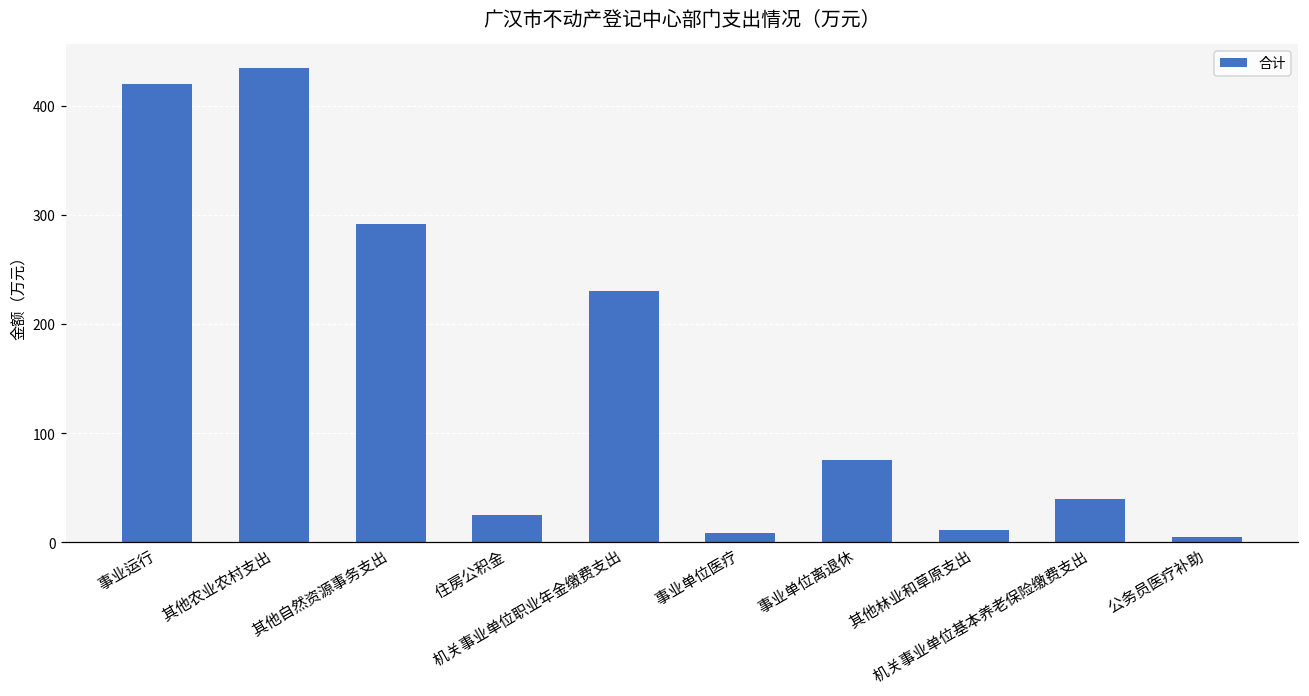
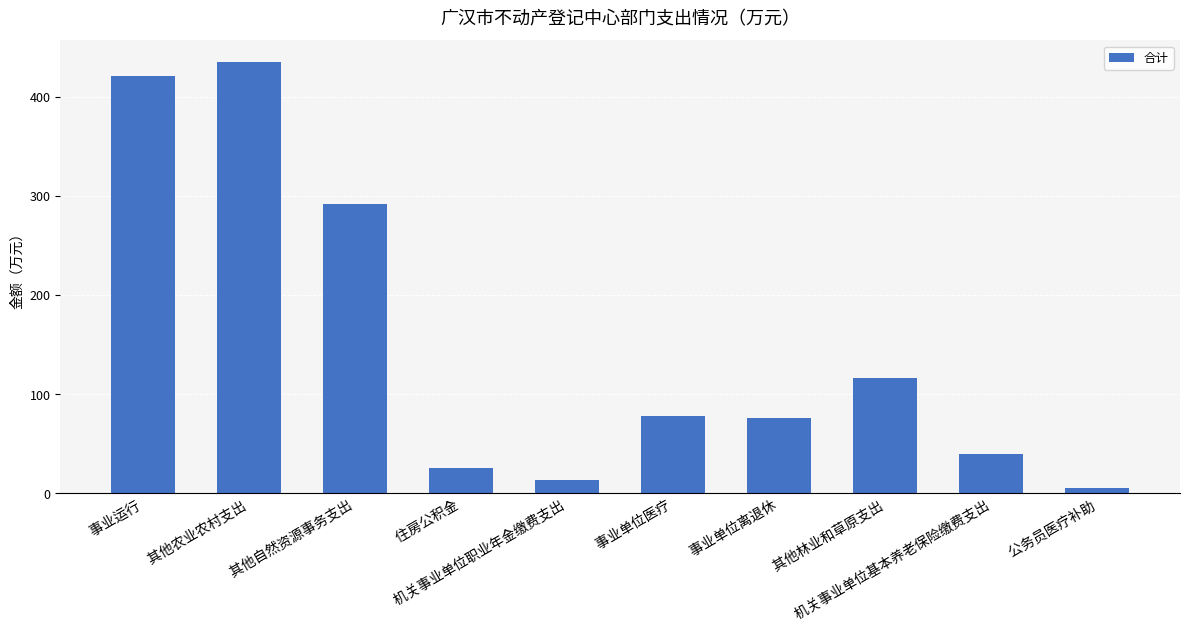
机关事业单位职业年金缴费支出: 230 -> 10
事业单位医疗: 10 -> 80
其他林业和草原支出: 10 -> 120
